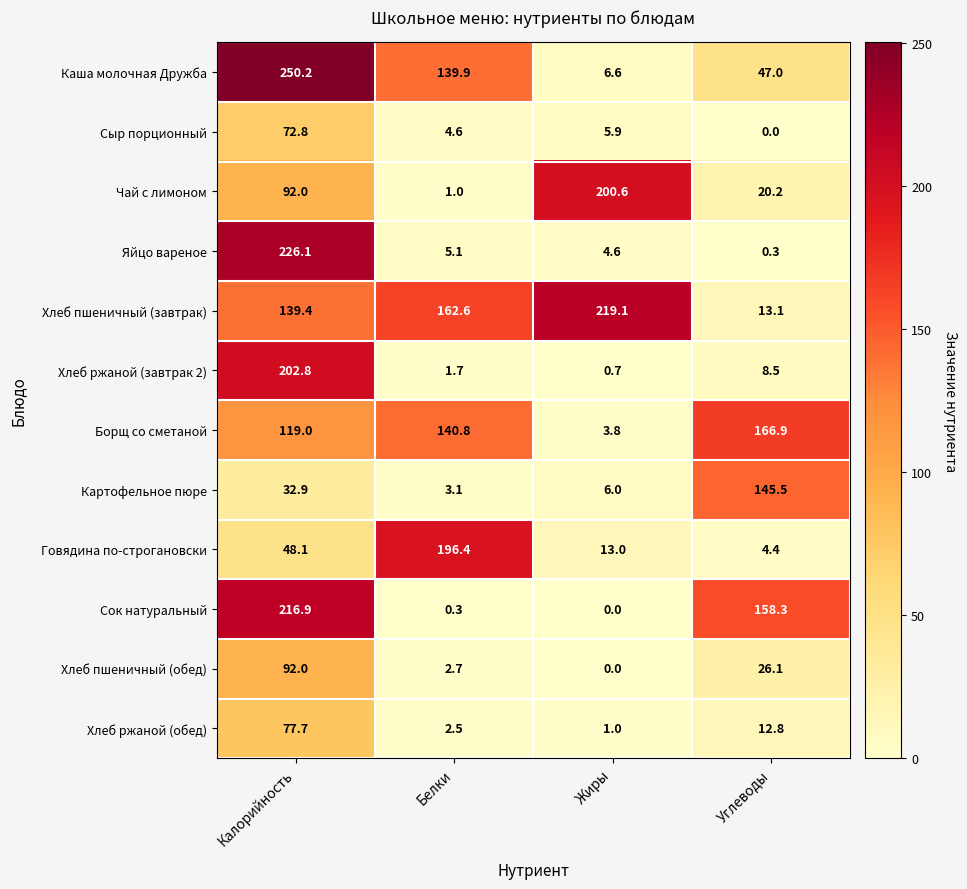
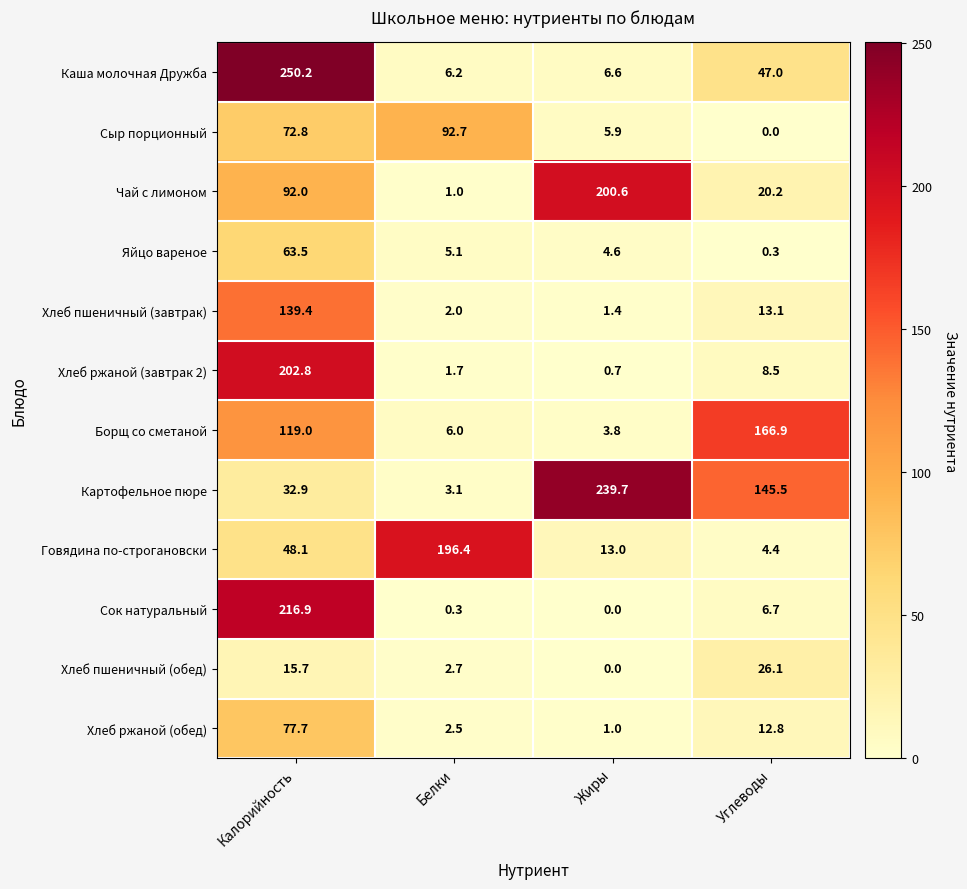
Каша молочная Дружба, Белки: 139.9 -> 6.2
Сыр порционный, Белки: 4.6 -> 92.7
Яйцо вареное, Калорийность: 226.1 -> 63.5
Хлеб пшеничный (завтрак), Белки: 162.6 -> 2.0
Хлеб пшеничный (завтрак), Жиры: 219.1 -> 1.4
Борщ со сметаной, Белки: 140.8 -> 6.0
Картофельное пюре, Жиры: 6.0 -> 239.7
Сок натуральный, Углеводы: 158.3 -> 6.7
Хлеб пшеничный (обед), Калорийность: 92.0 -> 15.7
